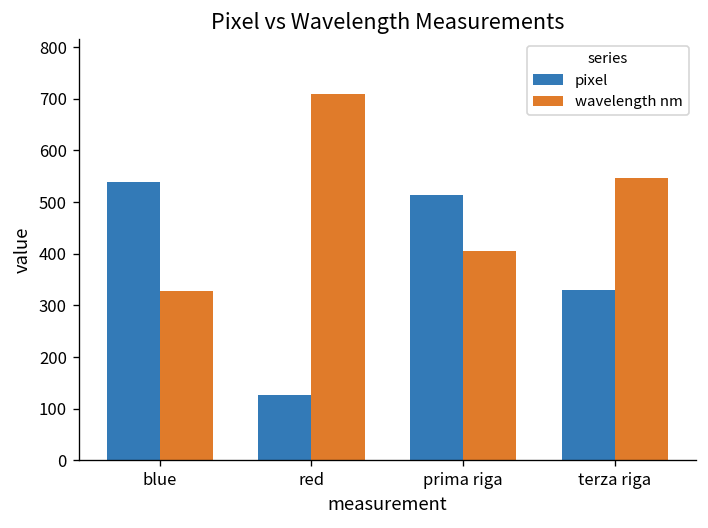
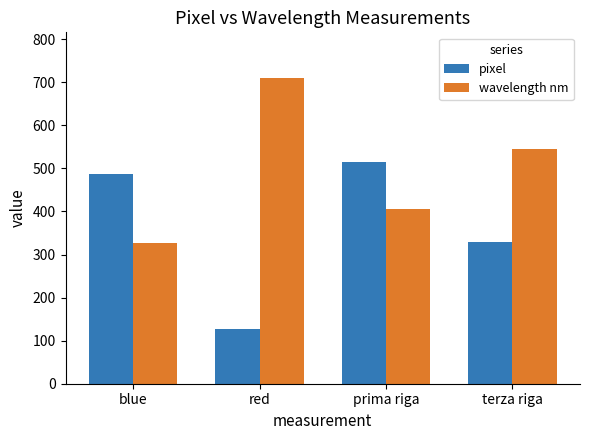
pixel, blue: 540 -> 490
